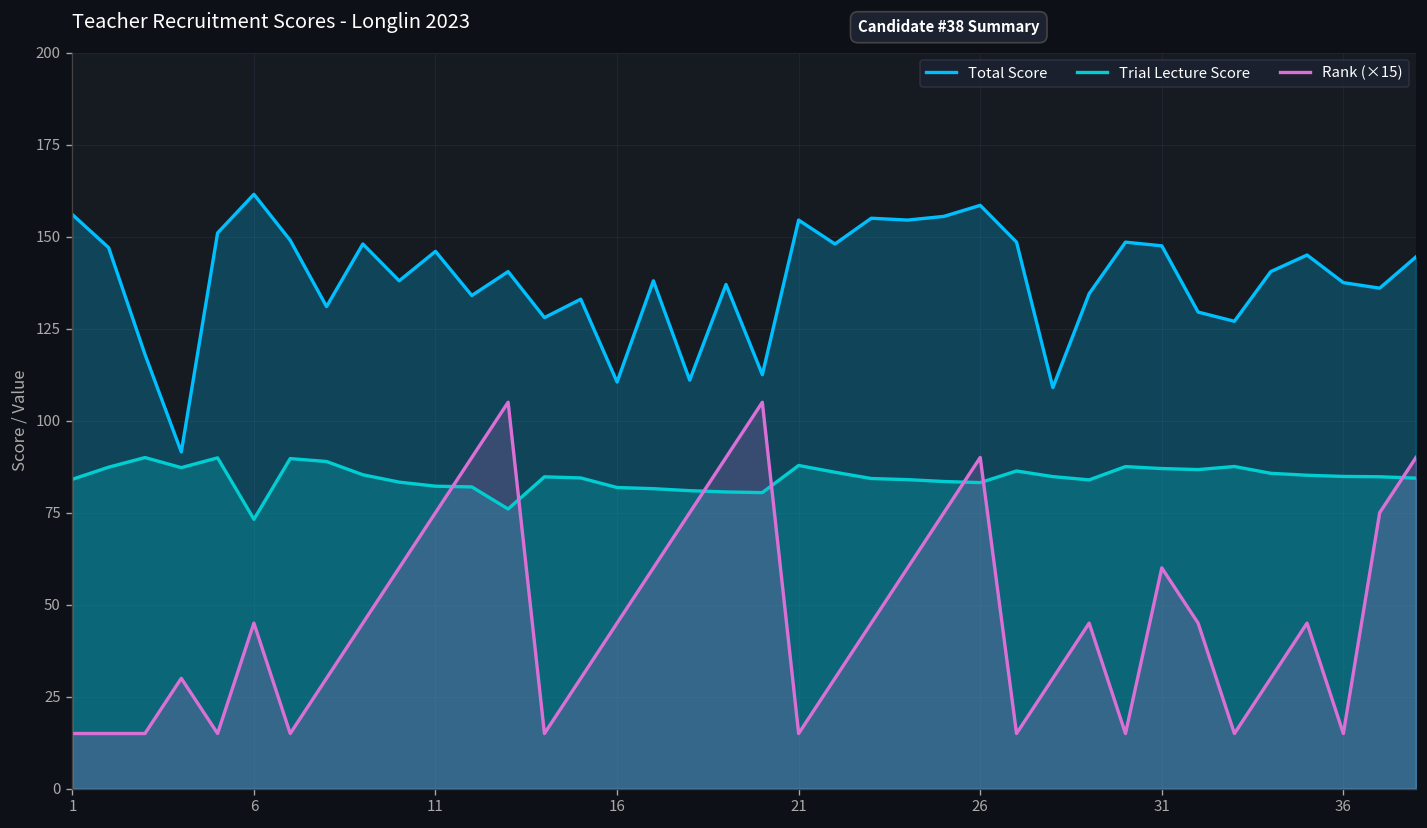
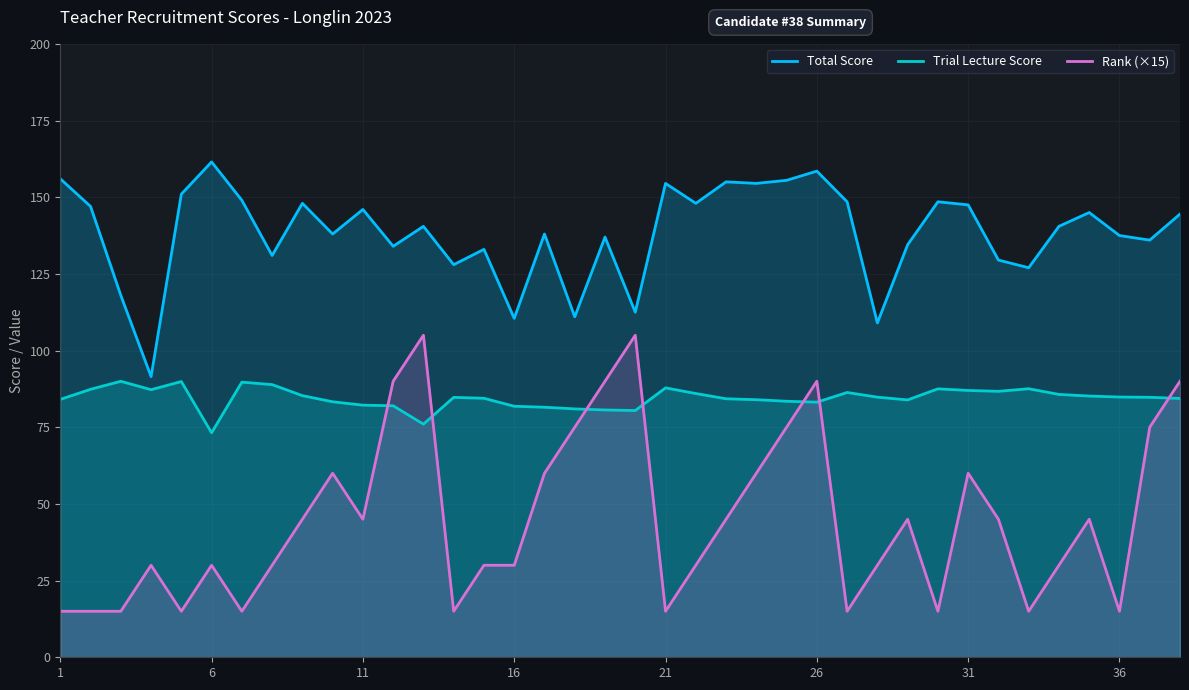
Rank (×15), 6: 45 -> 30
Rank (×15), 11: 75 -> 45
Rank (×15), 16: 45 -> 30
